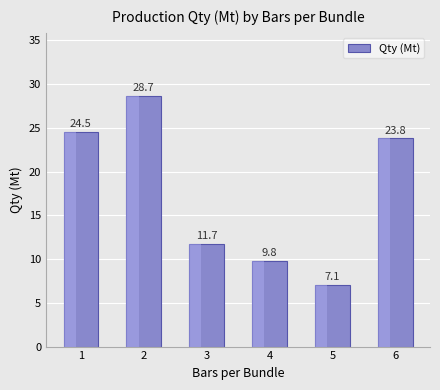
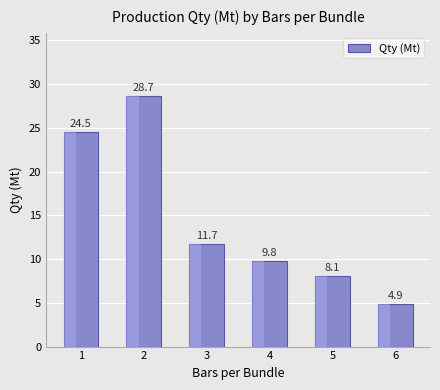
5: 7.1 -> 8.1
6: 23.8 -> 4.9
